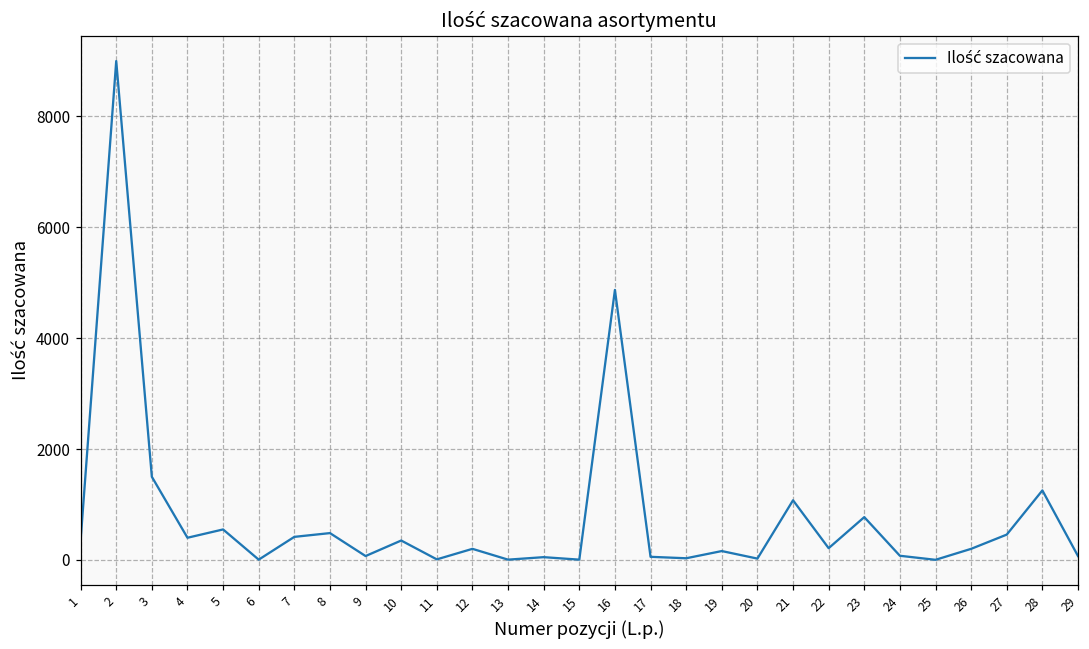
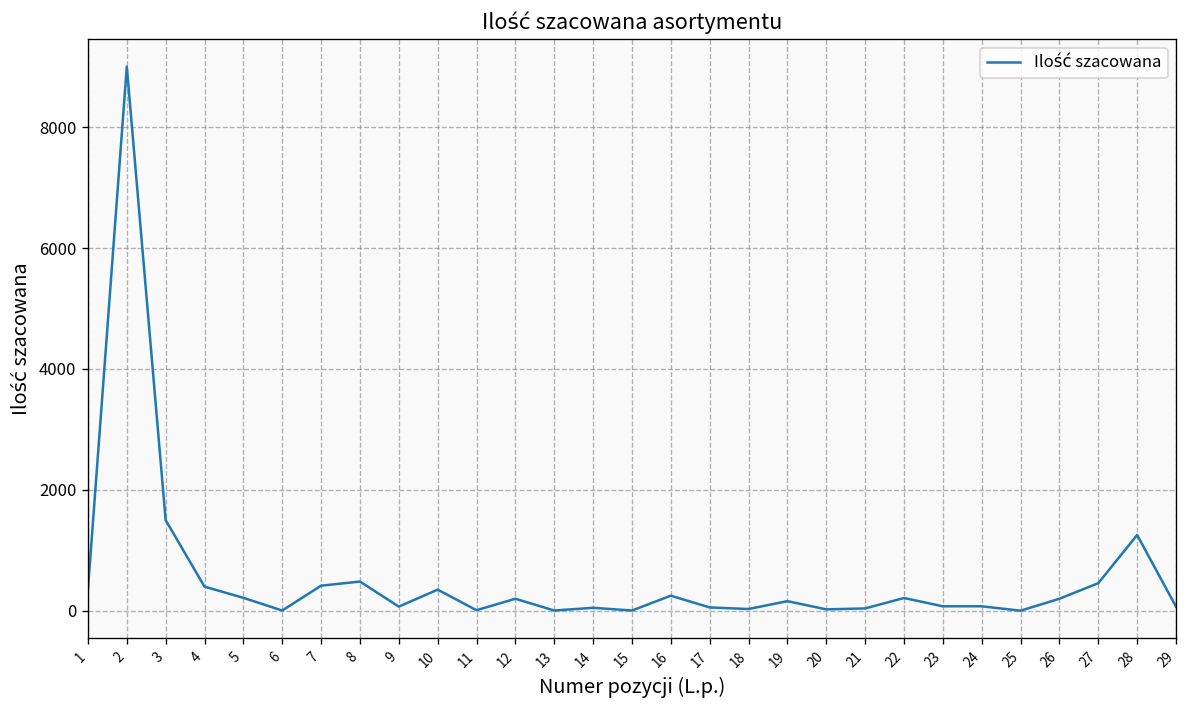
5: 600 -> 200
16: 4900 -> 300
21: 1100 -> 0
23: 800 -> 100
